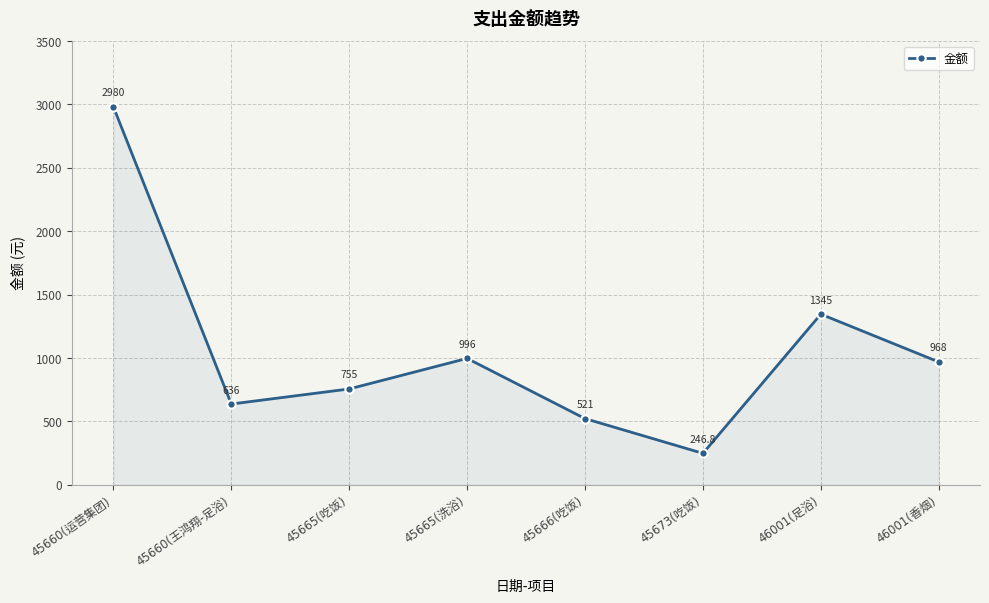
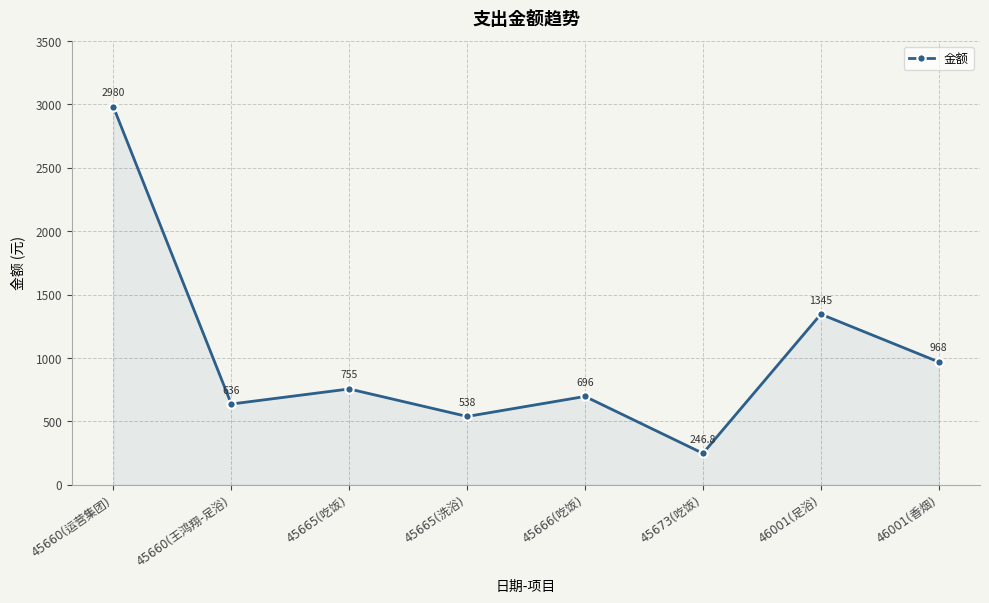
45665(洗浴): 996 -> 538
45666(吃饭): 521 -> 696
